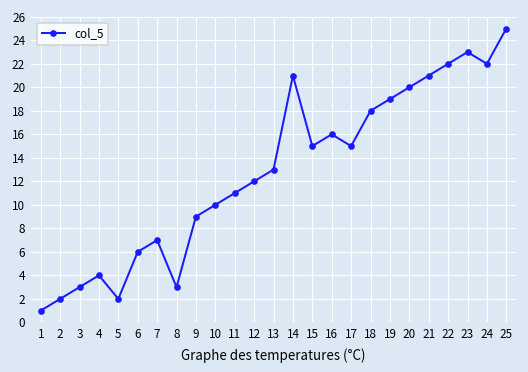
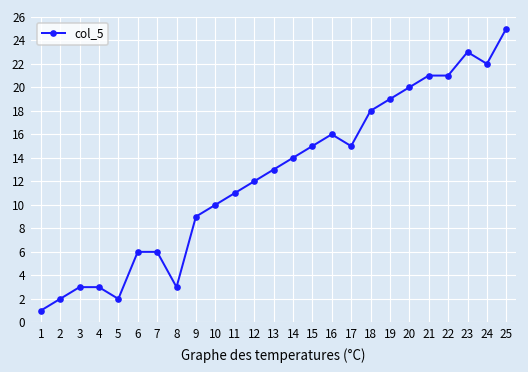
4: 4 -> 3
7: 7 -> 6
14: 21 -> 14
22: 22 -> 21
